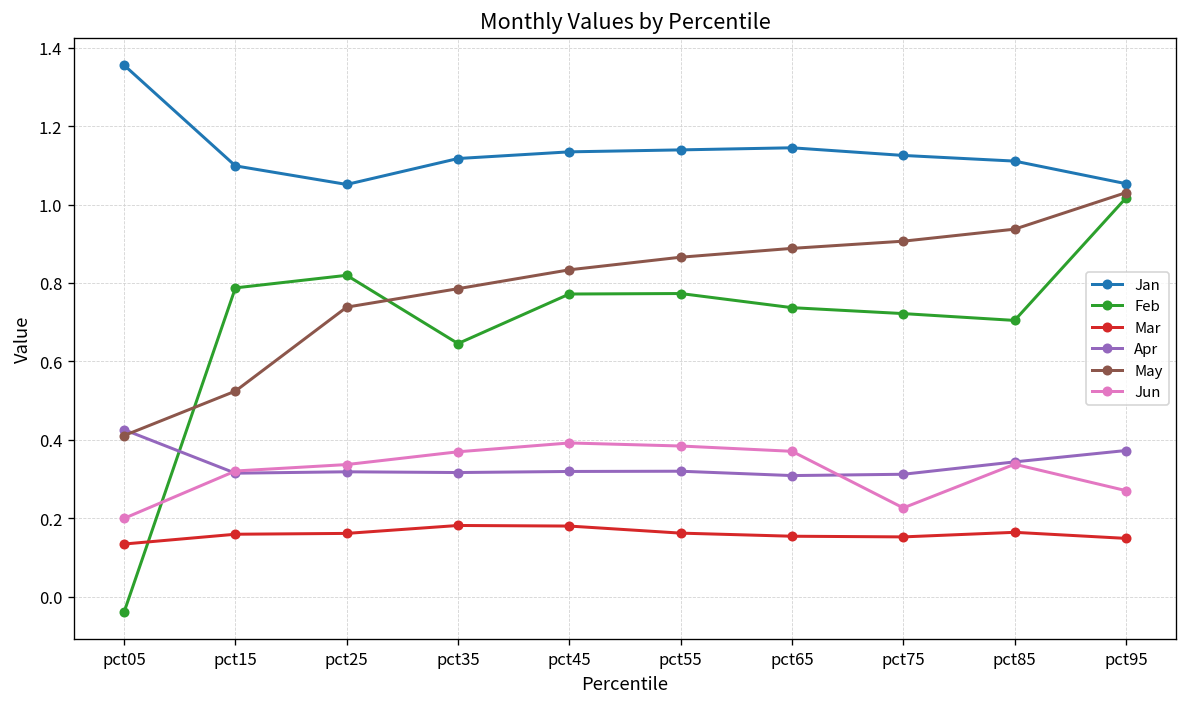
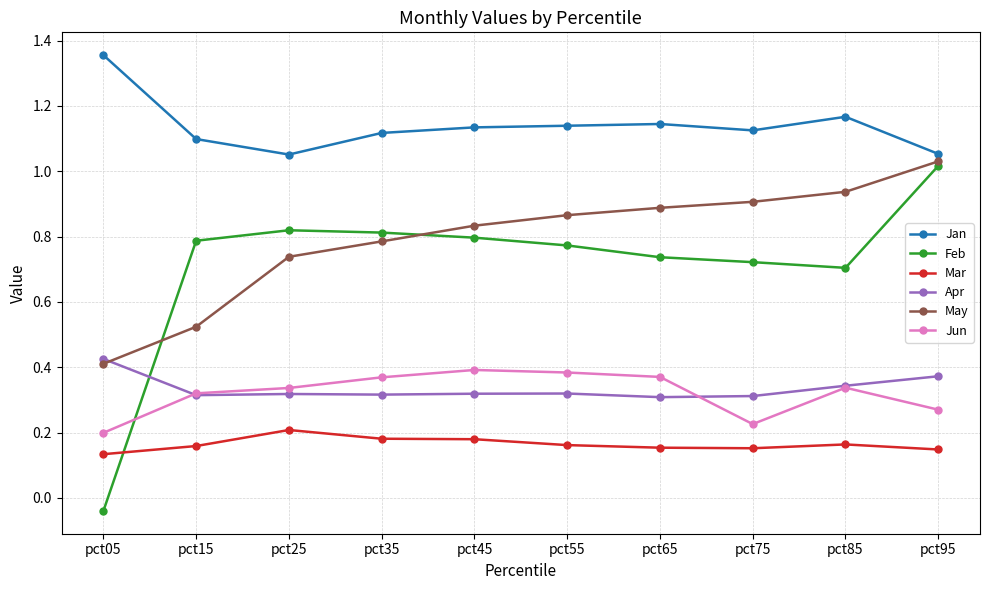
Mar, pct25: 0.16 -> 0.21
Feb, pct35: 0.65 -> 0.81
Feb, pct45: 0.77 -> 0.80
Jan, pct85: 1.11 -> 1.17
